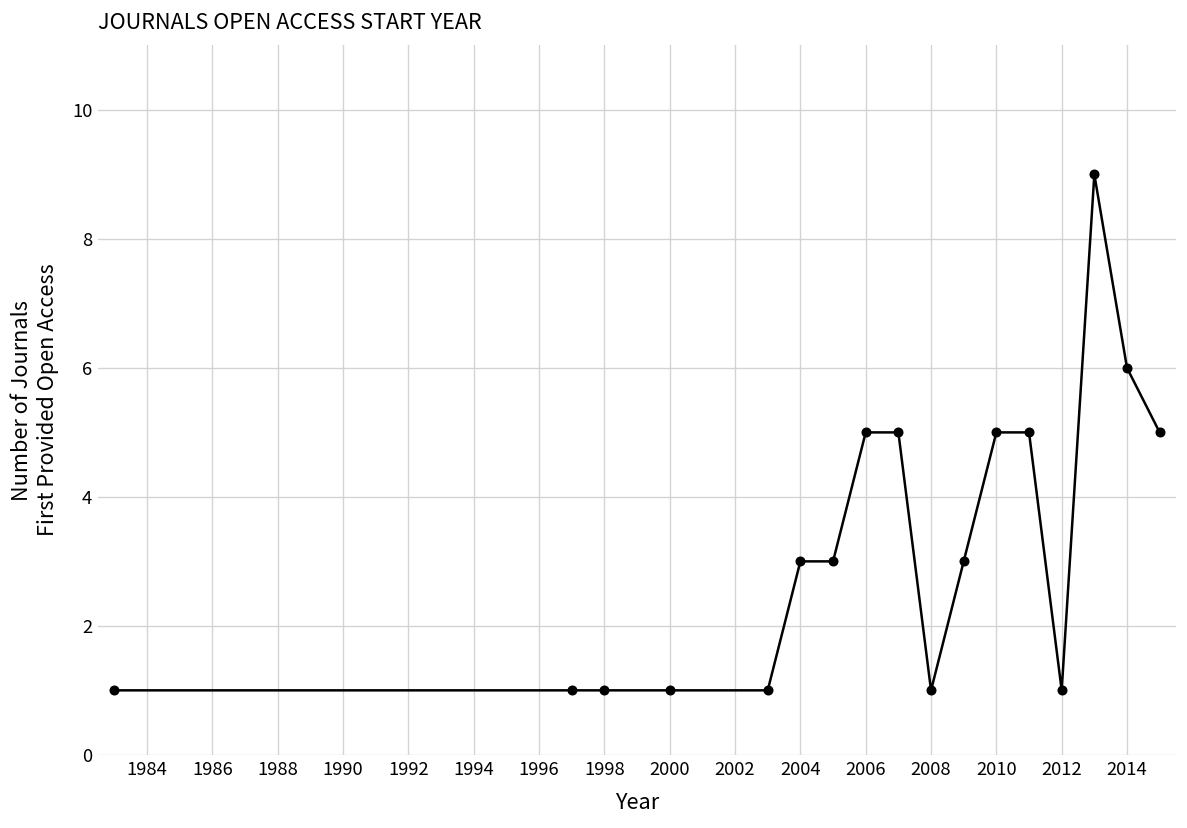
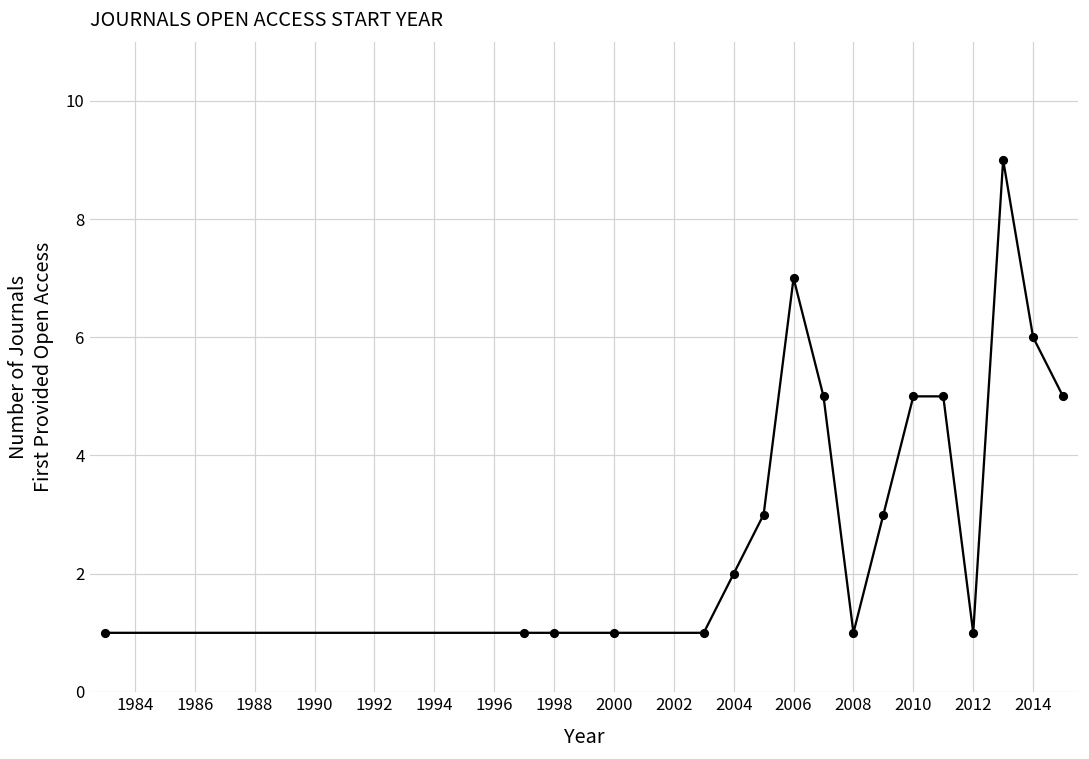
2004: 3 -> 2
2006: 5 -> 7
